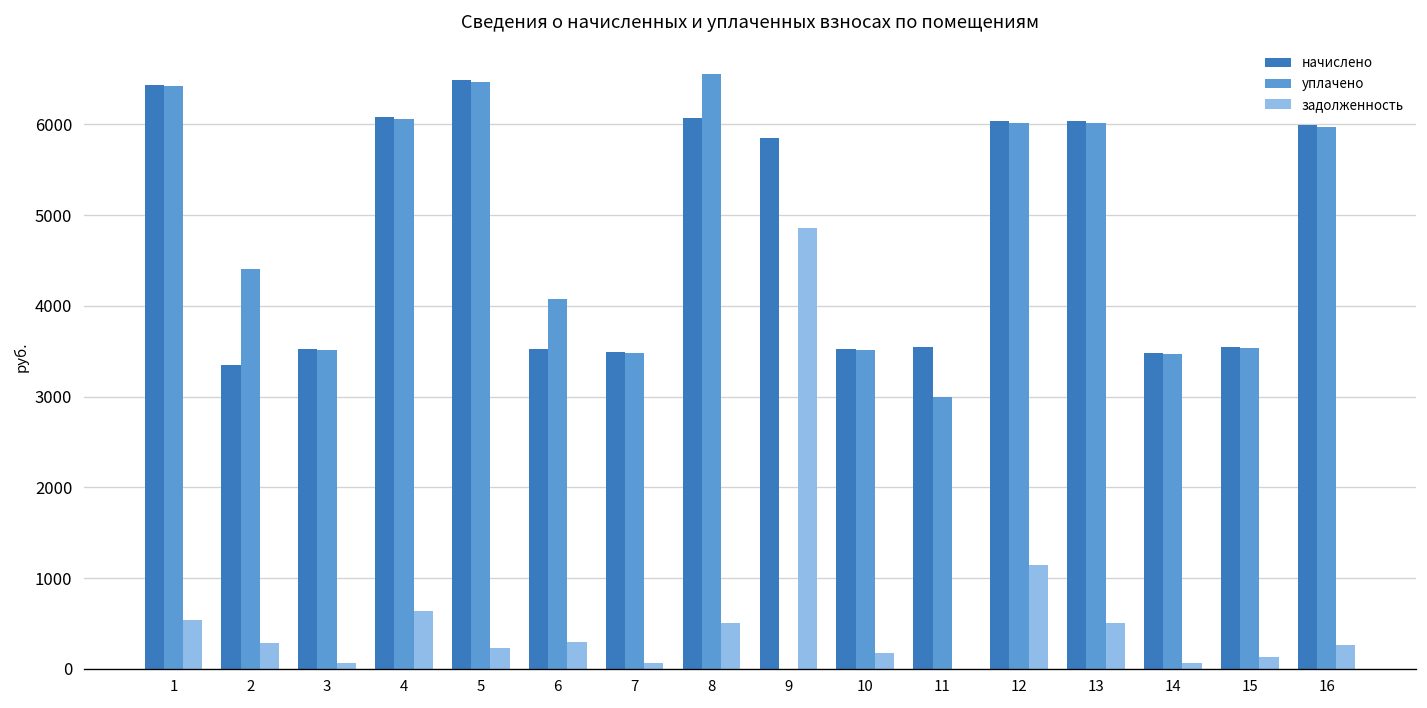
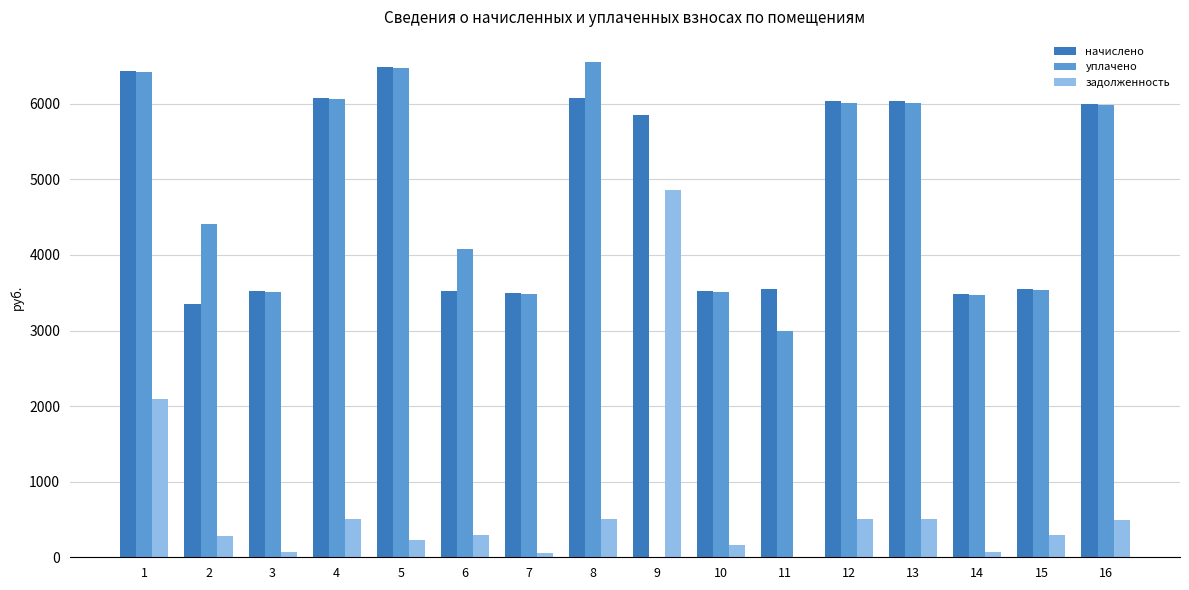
задолженность, 1: 500 -> 2100
задолженность, 4: 600 -> 500
задолженность, 12: 1100 -> 500
задолженность, 15: 100 -> 300
задолженность, 16: 300 -> 500
